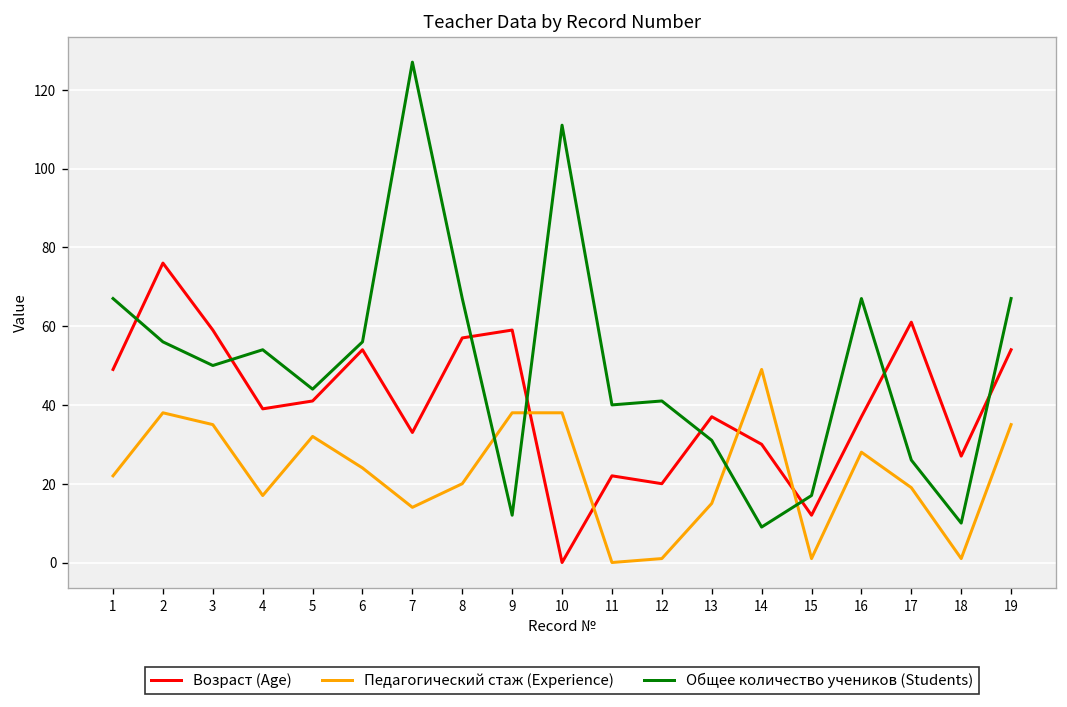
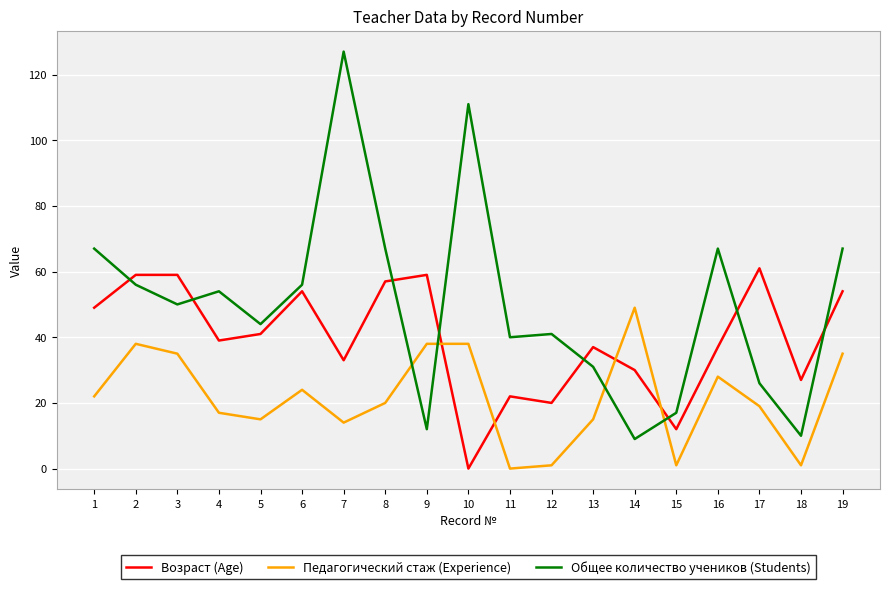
Возраст (Age), 2: 76 -> 59
Педагогический стаж (Experience), 5: 32 -> 15
